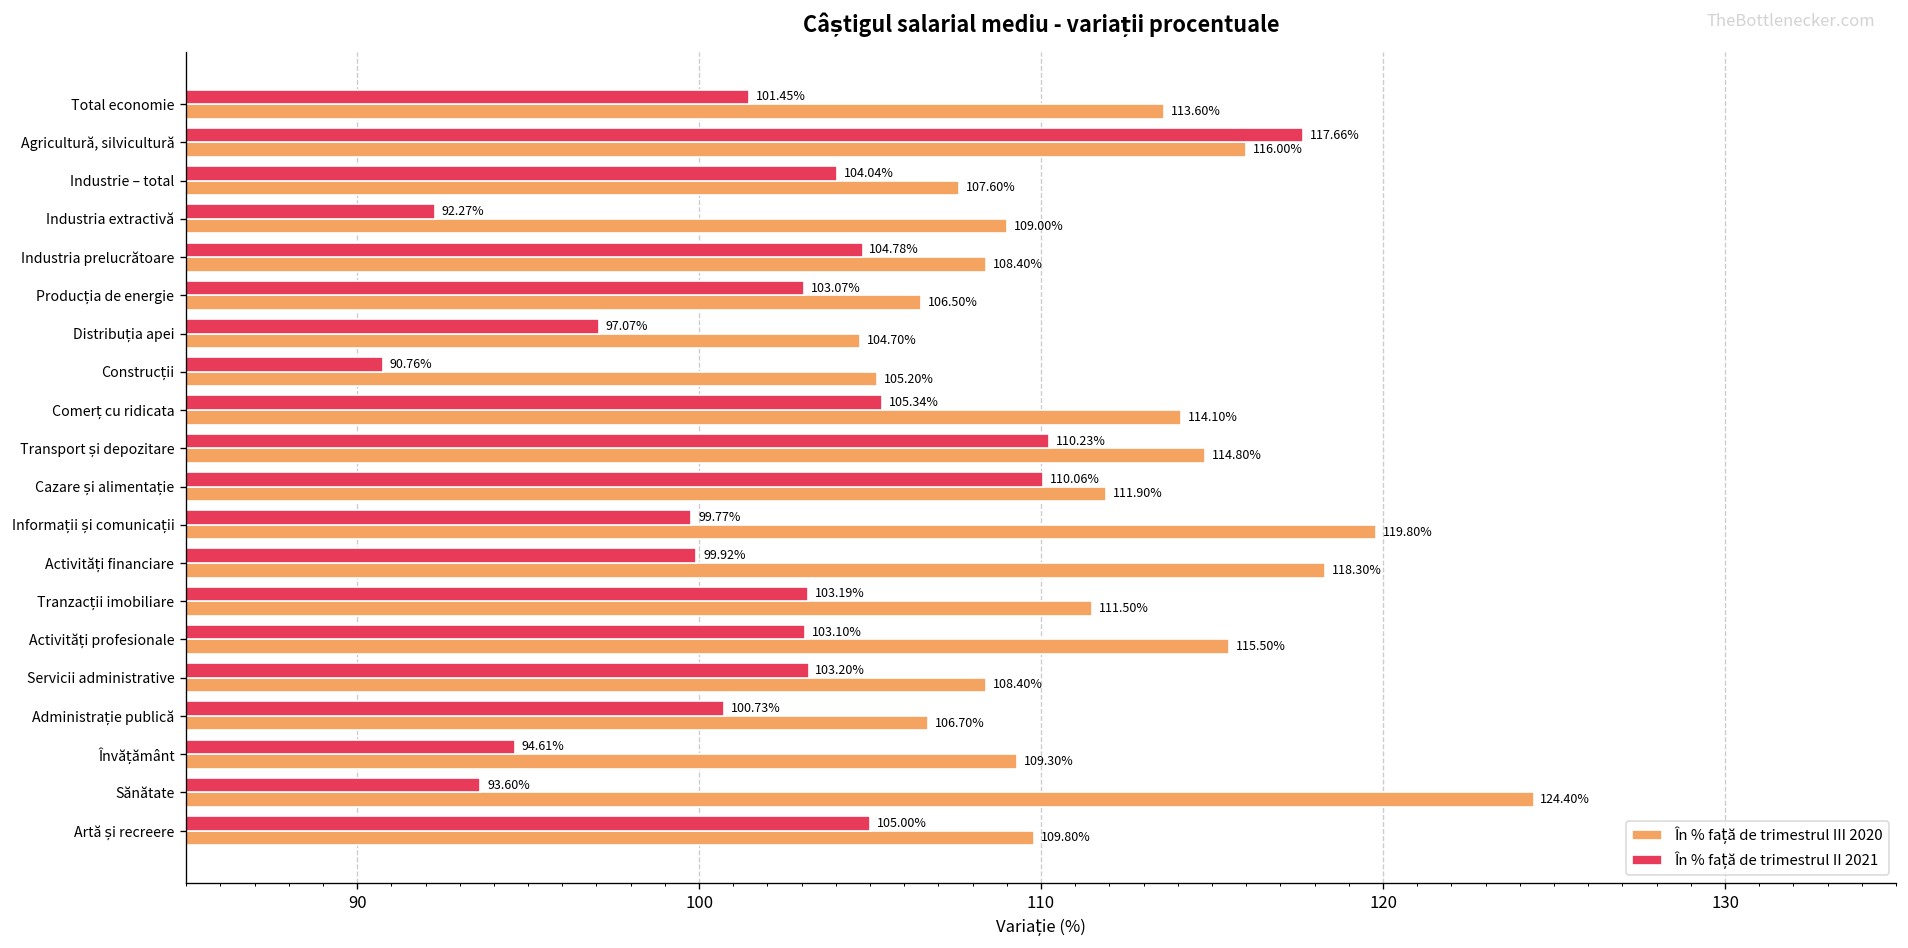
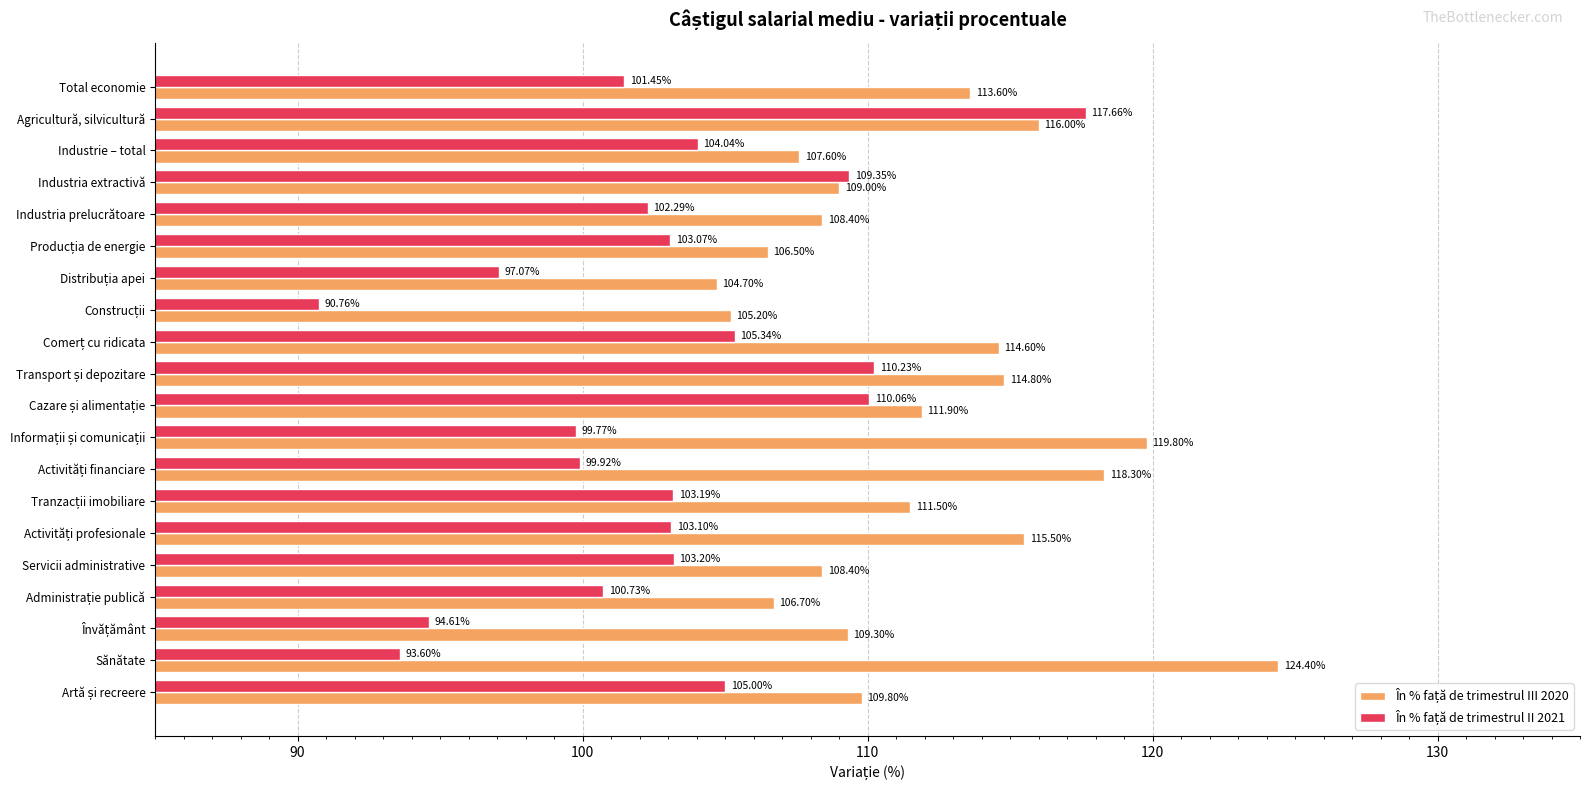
În % față de trimestrul II 2021, Industria extractivă: 92.27% -> 109.35%
În % față de trimestrul II 2021, Industria prelucrătoare: 104.78% -> 102.29%
În % față de trimestrul III 2020, Comerț cu ridicata: 114.10% -> 114.60%
